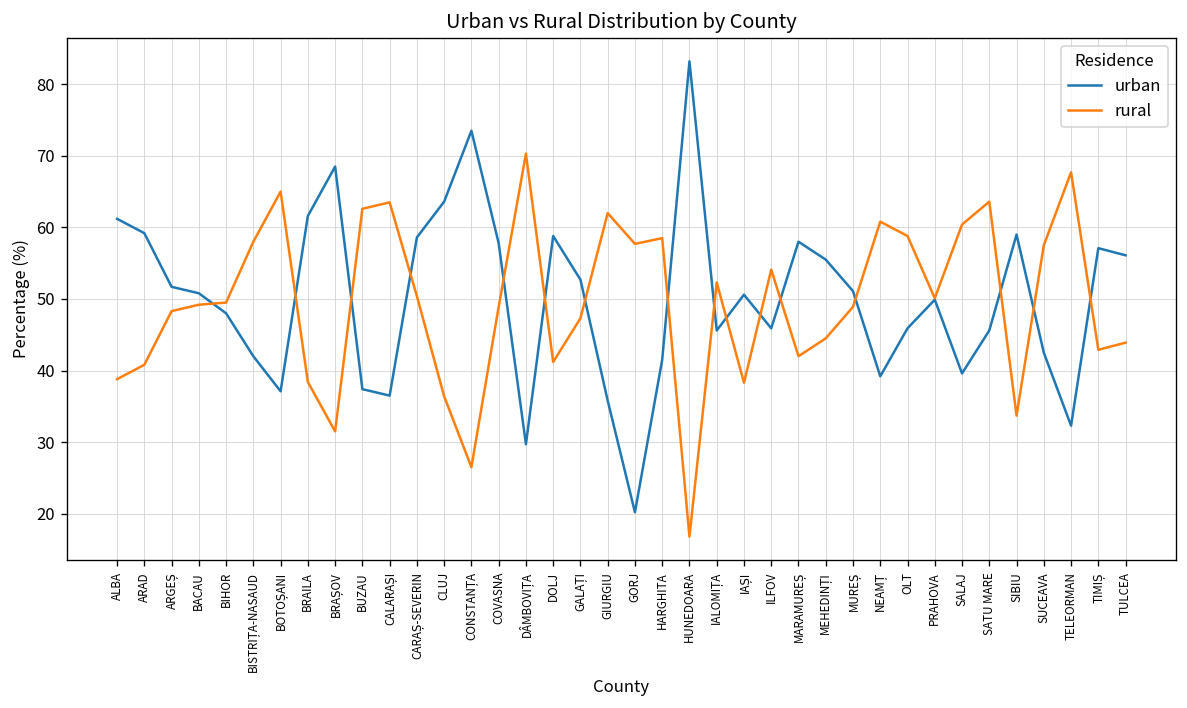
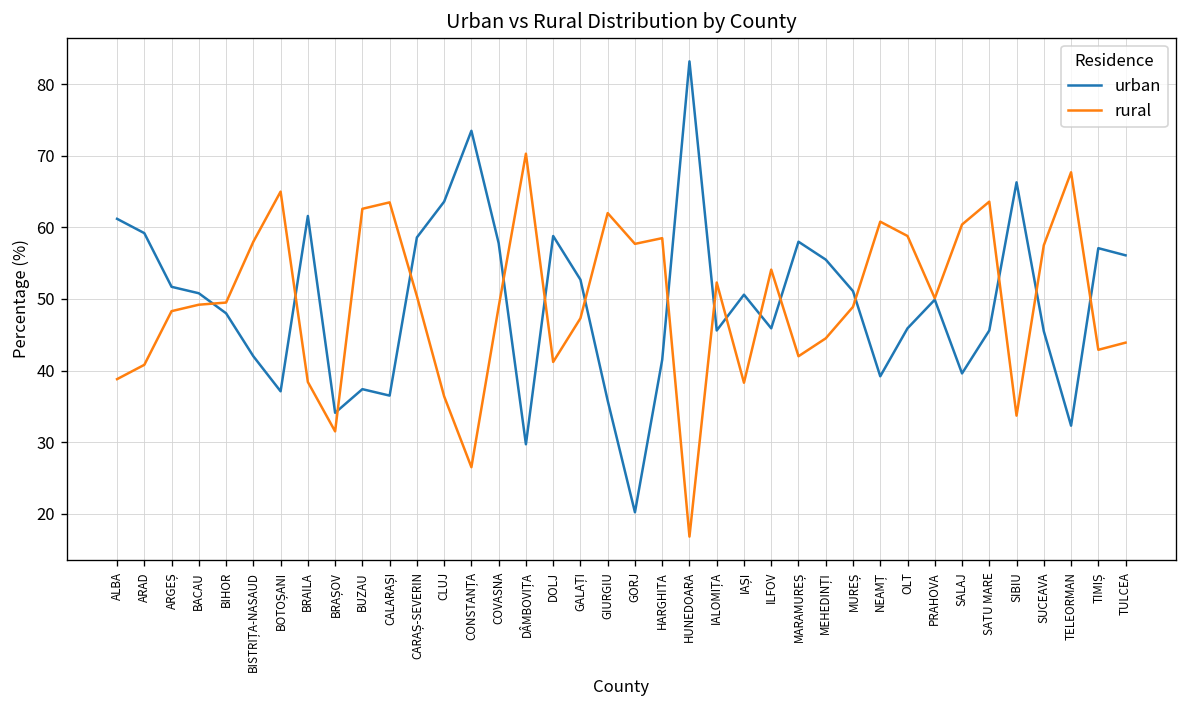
urban, BRAȘOV: 69 -> 34
urban, SIBIU: 59 -> 66
urban, SUCEAVA: 43 -> 46
